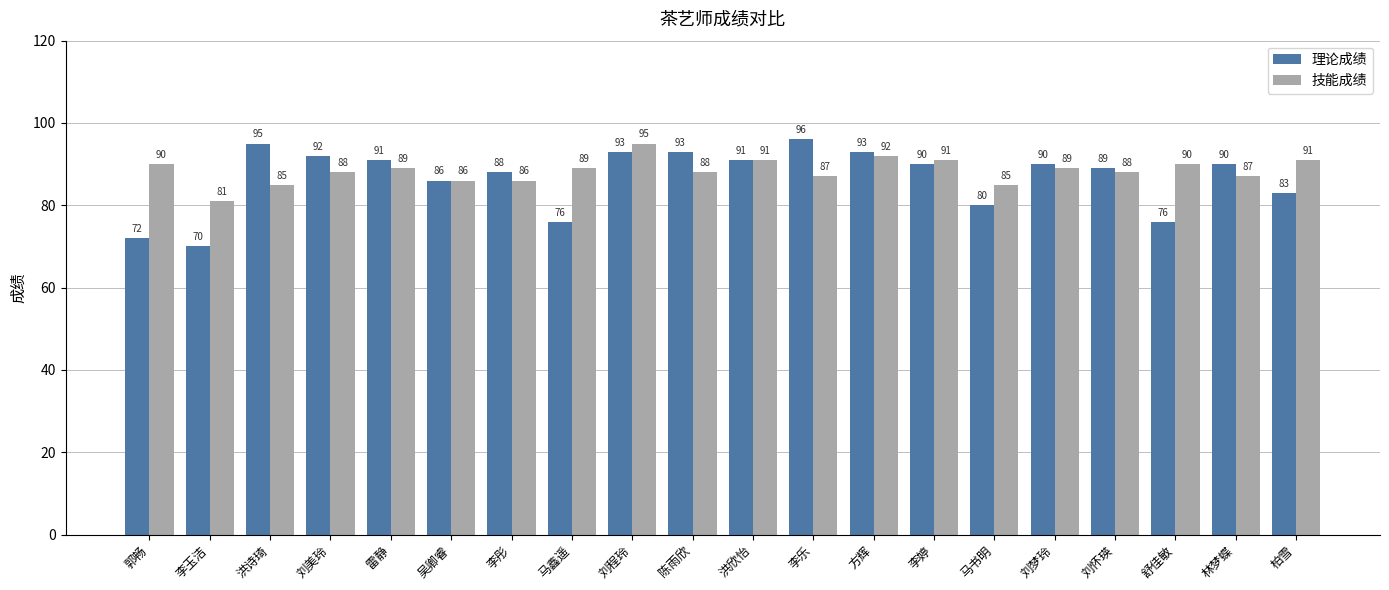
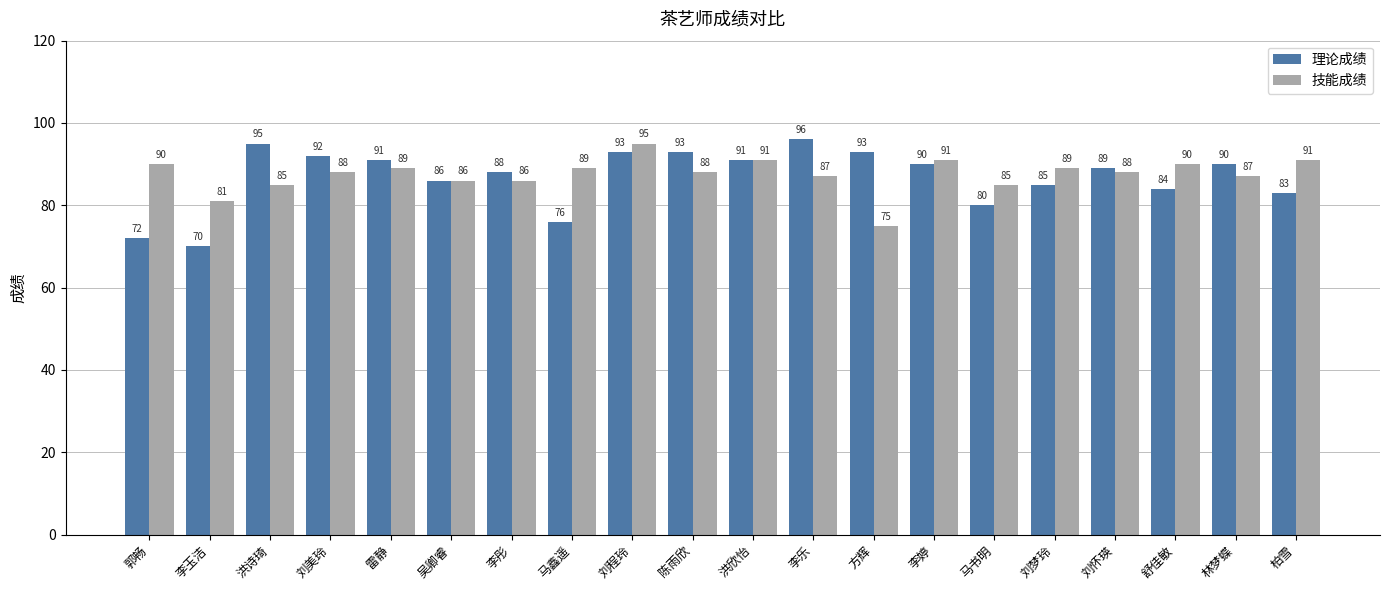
技能成绩, 方辉: 92 -> 75
理论成绩, 刘梦玲: 90 -> 85
理论成绩, 舒佳敏: 76 -> 84
